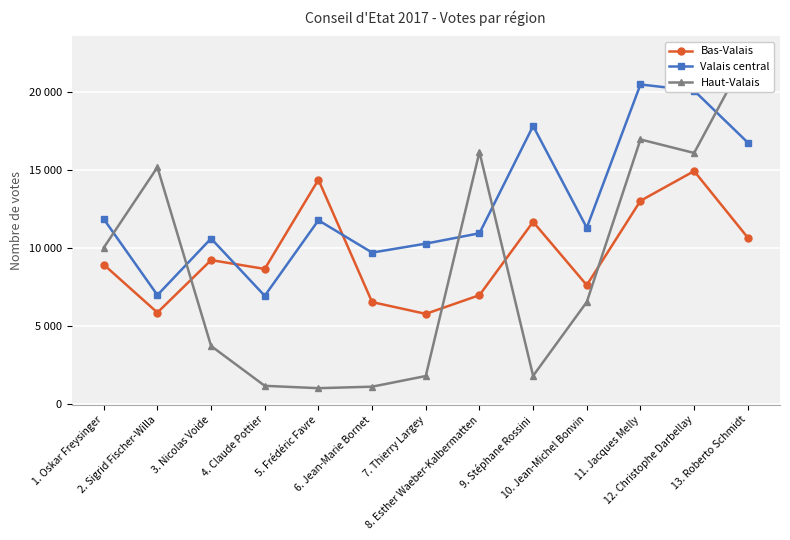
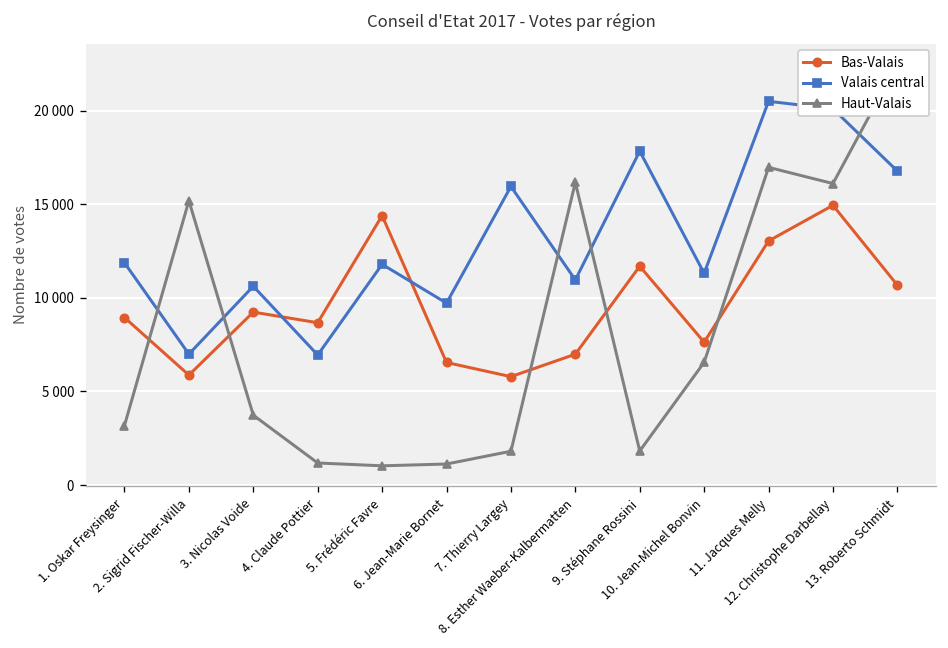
Haut-Valais, 1. Oskar Freysinger: 10000 -> 3200
Valais central, 7. Thierry Largey: 10300 -> 16000
